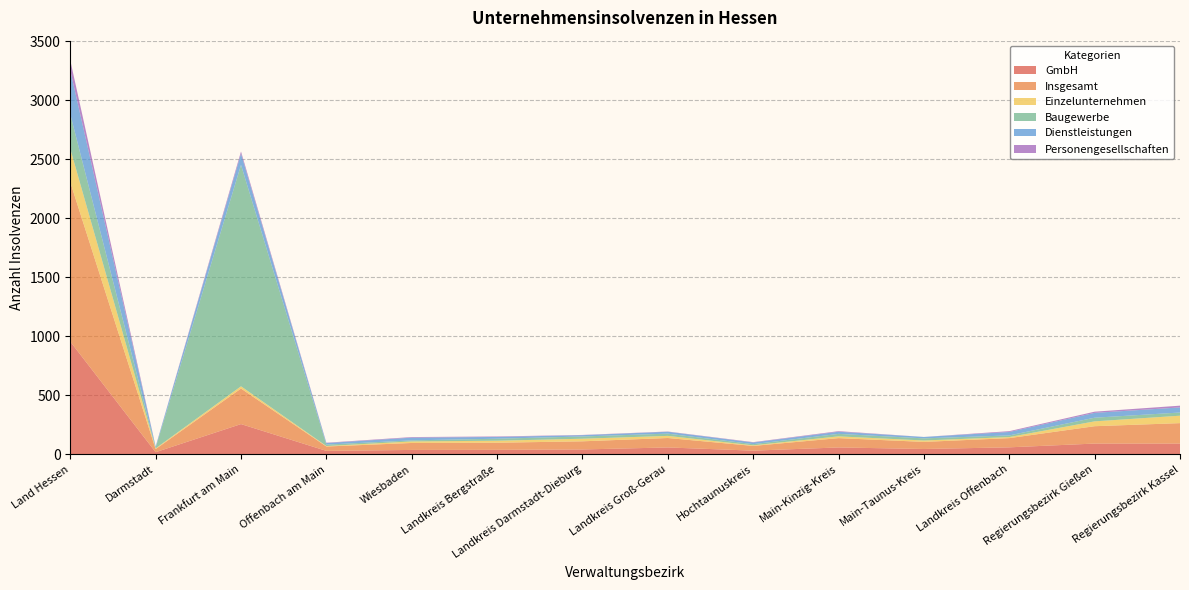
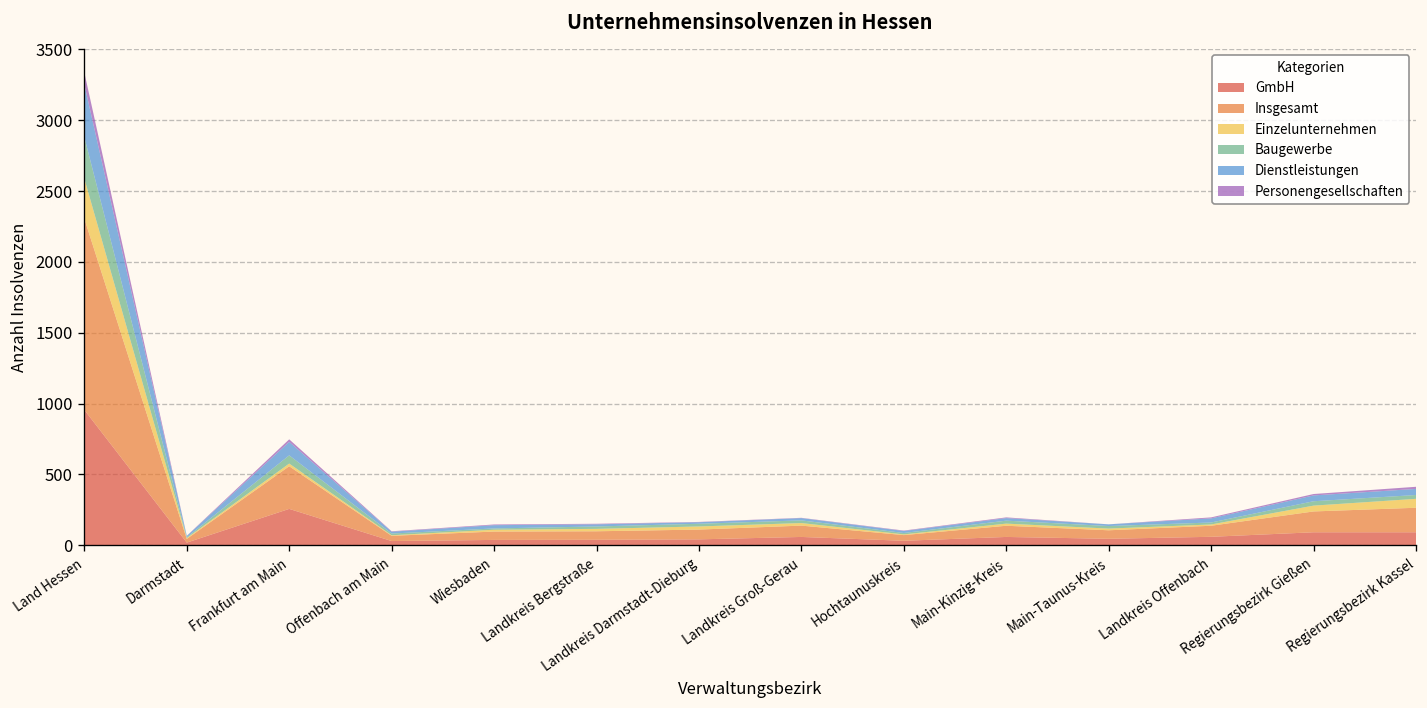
Baugewerbe, Frankfurt am Main: 1880 -> 60
